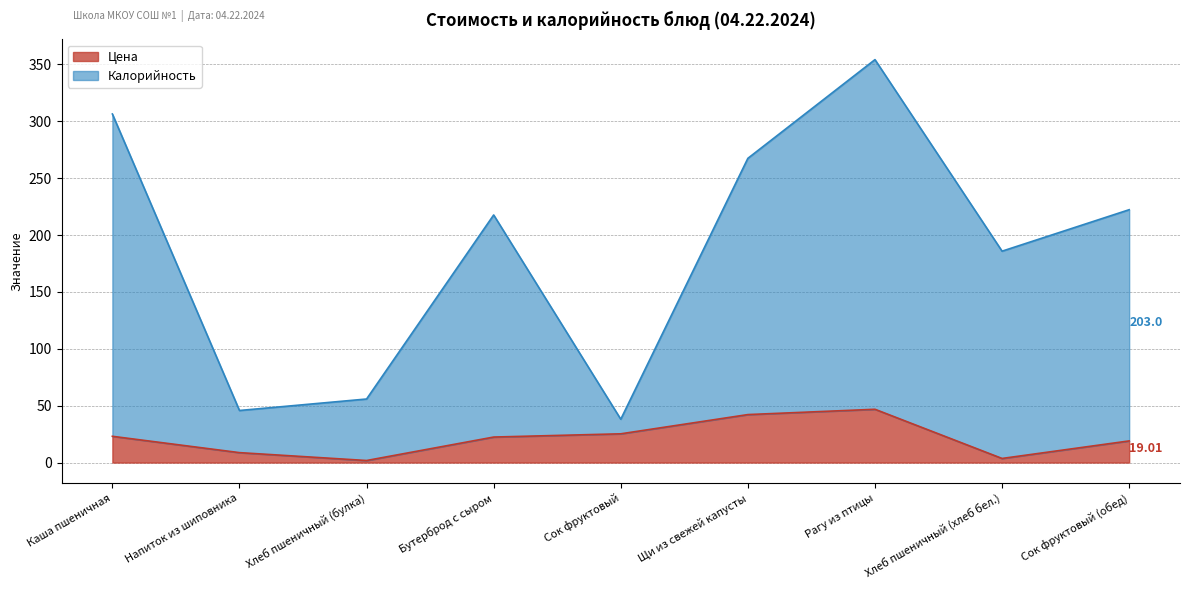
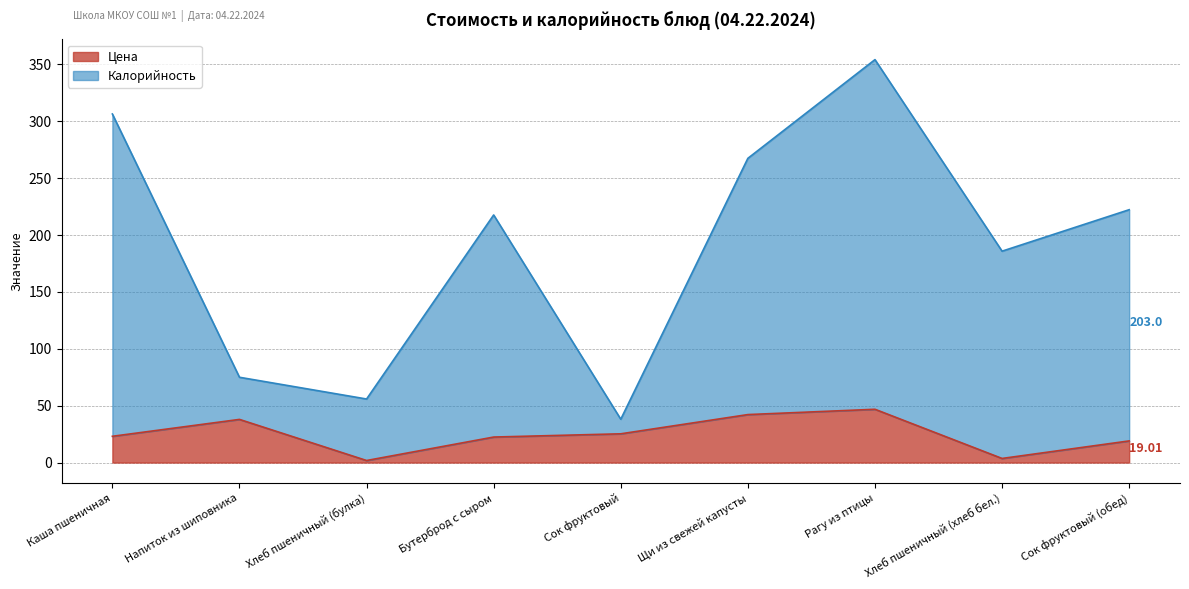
Цена, Напиток из шиповника: 9 -> 38
